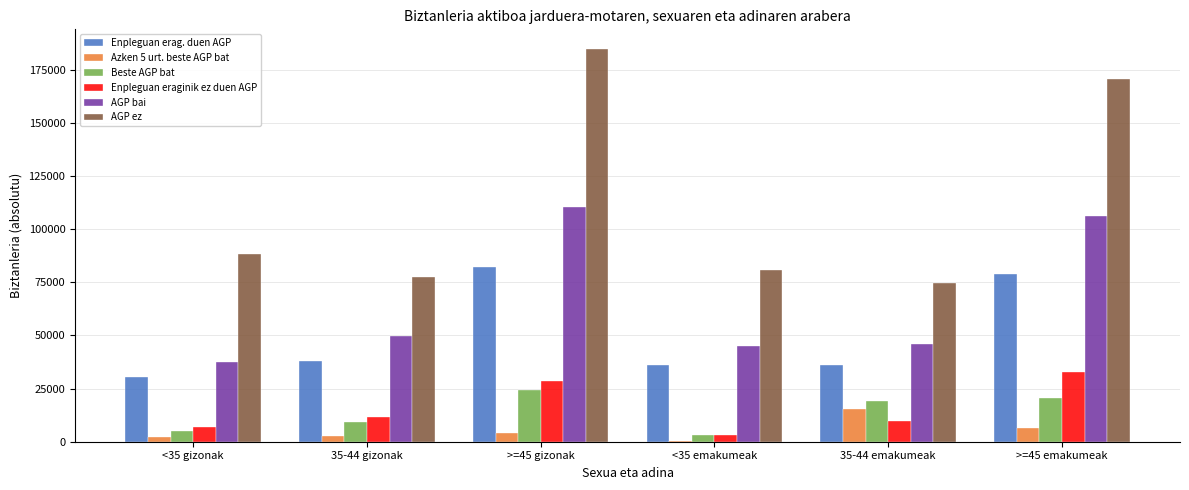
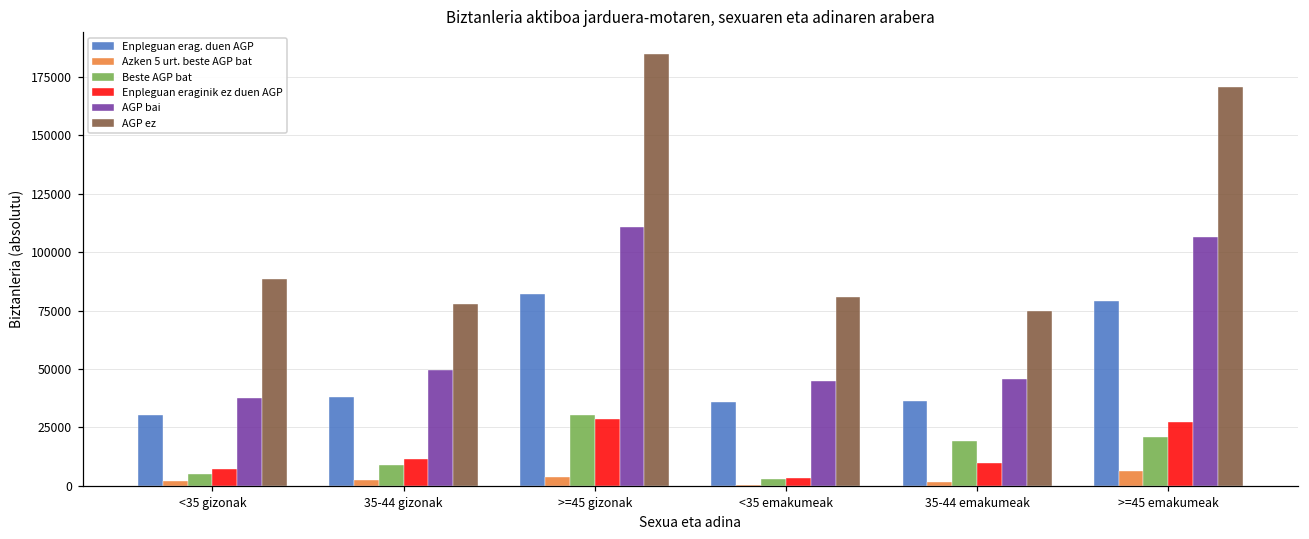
Beste AGP bat, >=45 gizonak: 24000 -> 31000
Azken 5 urt. beste AGP bat, 35-44 emakumeak: 15000 -> 2000
Enpleguan eraginik ez duen AGP, >=45 emakumeak: 33000 -> 27000
